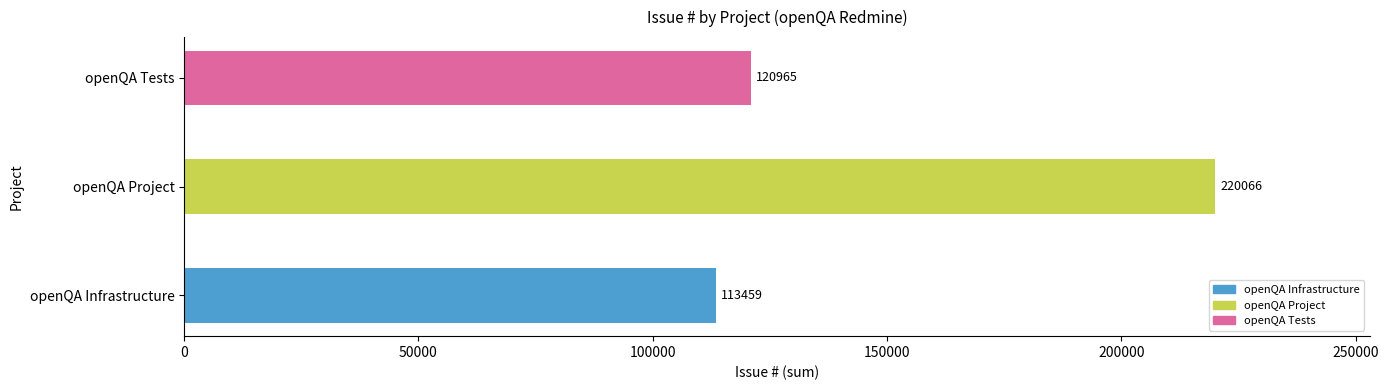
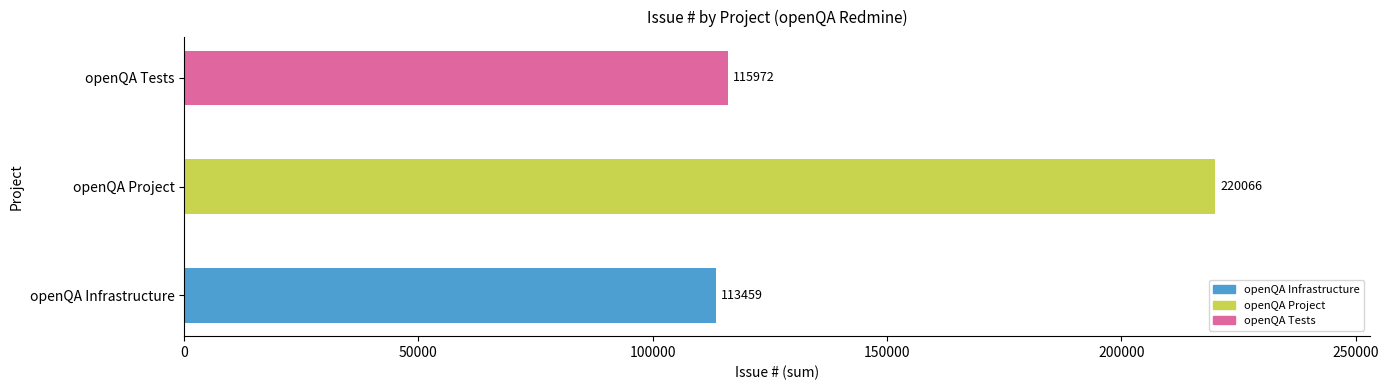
openQA Tests: 120965 -> 115972
